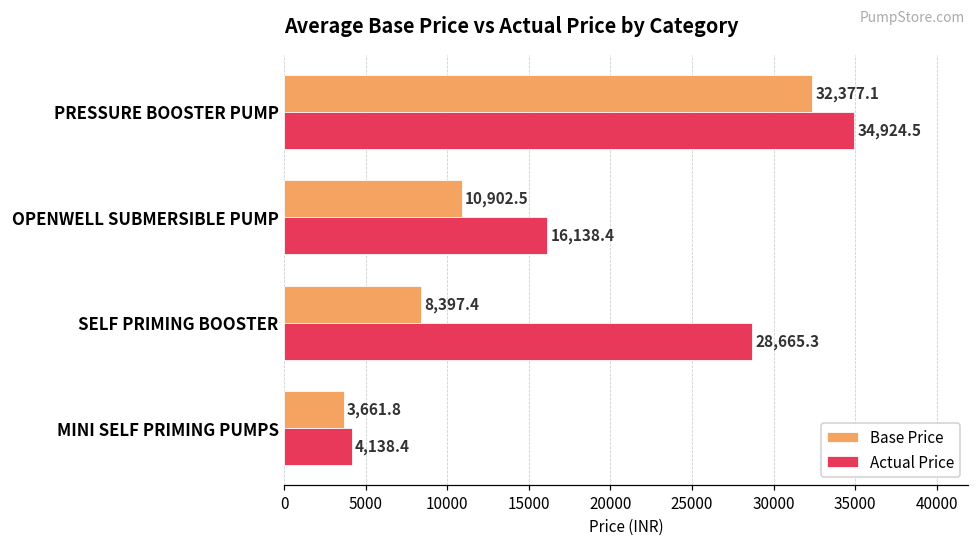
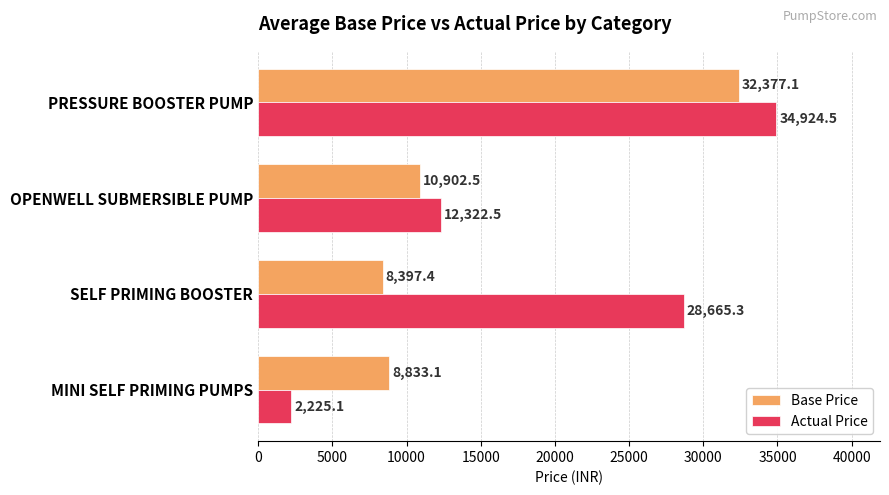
Actual Price, OPENWELL SUBMERSIBLE PUMP: 16,138.4 -> 12,322.5
Base Price, MINI SELF PRIMING PUMPS: 3,661.8 -> 8,833.1
Actual Price, MINI SELF PRIMING PUMPS: 4,138.4 -> 2,225.1
